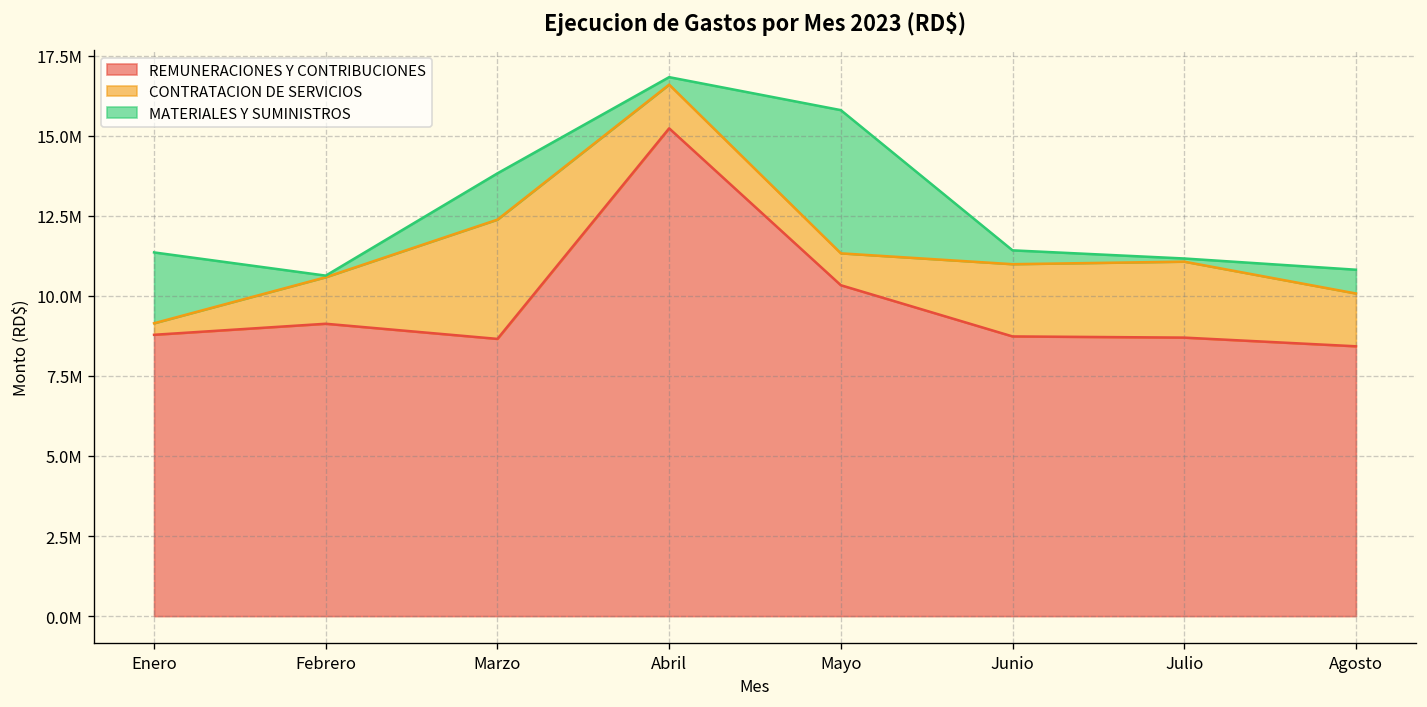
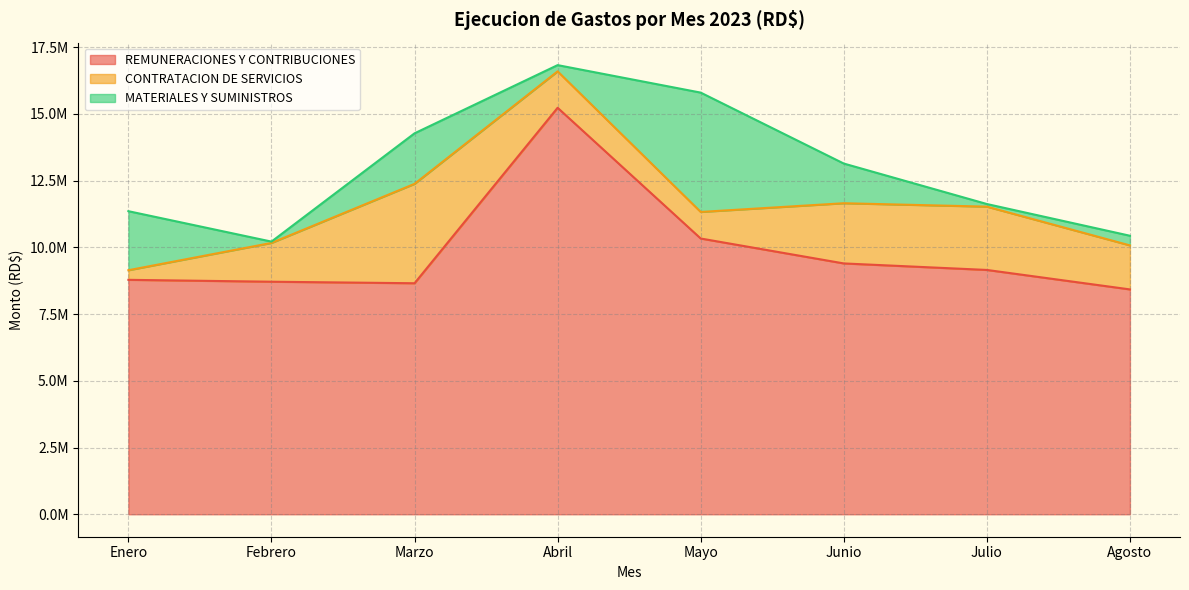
REMUNERACIONES Y CONTRIBUCIONES, Febrero: 9100000 -> 8700000
MATERIALES Y SUMINISTROS, Marzo: 1400000 -> 1900000
REMUNERACIONES Y CONTRIBUCIONES, Junio: 8700000 -> 9400000
MATERIALES Y SUMINISTROS, Junio: 400000 -> 1500000
REMUNERACIONES Y CONTRIBUCIONES, Julio: 8700000 -> 9200000
MATERIALES Y SUMINISTROS, Agosto: 700000 -> 400000
